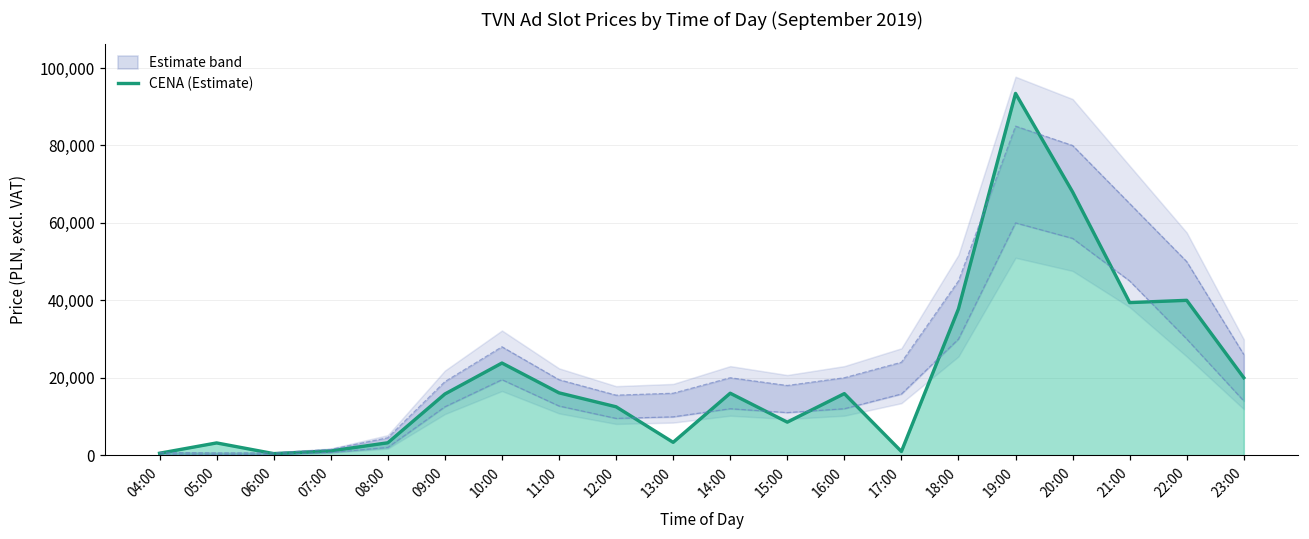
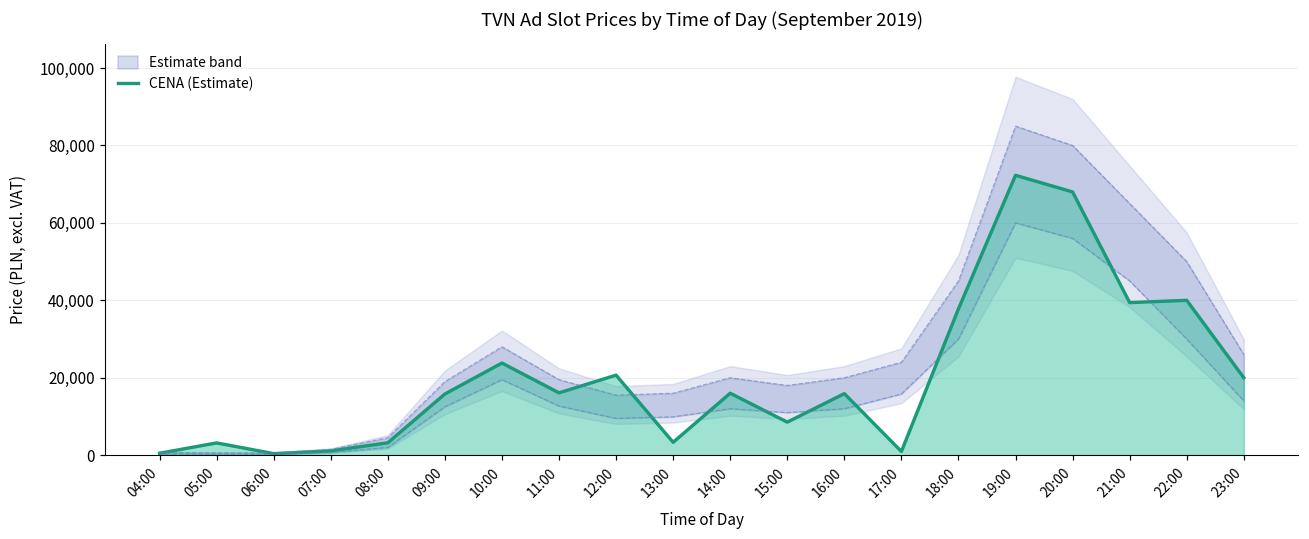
CENA (Estimate), 12:00: 13,000 -> 21,000
CENA (Estimate), 19:00: 93,000 -> 72,000
